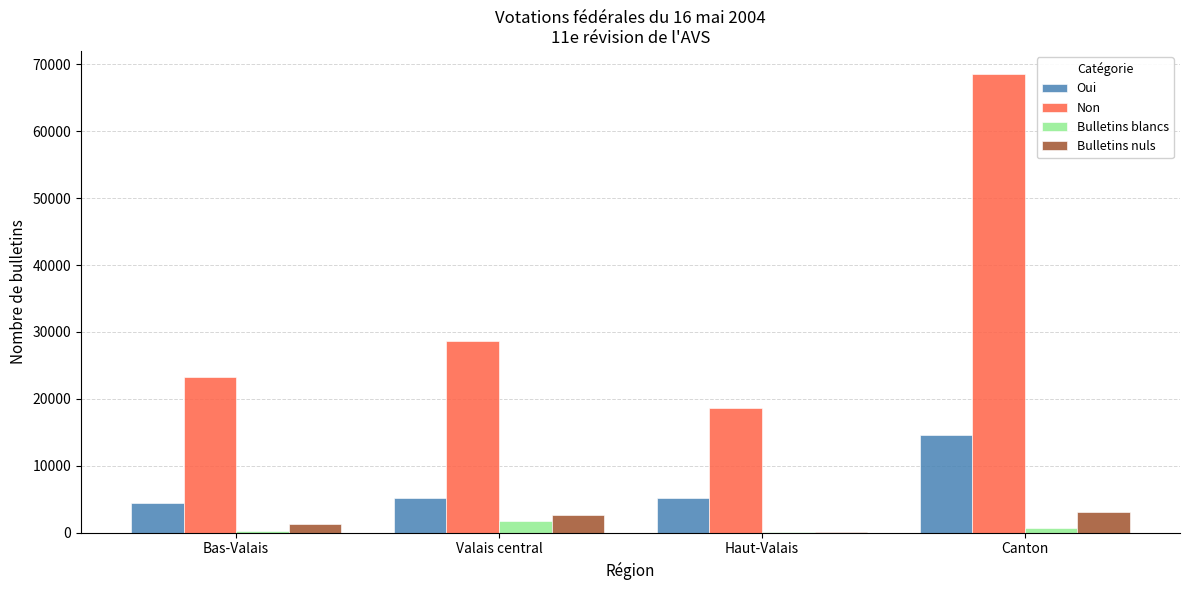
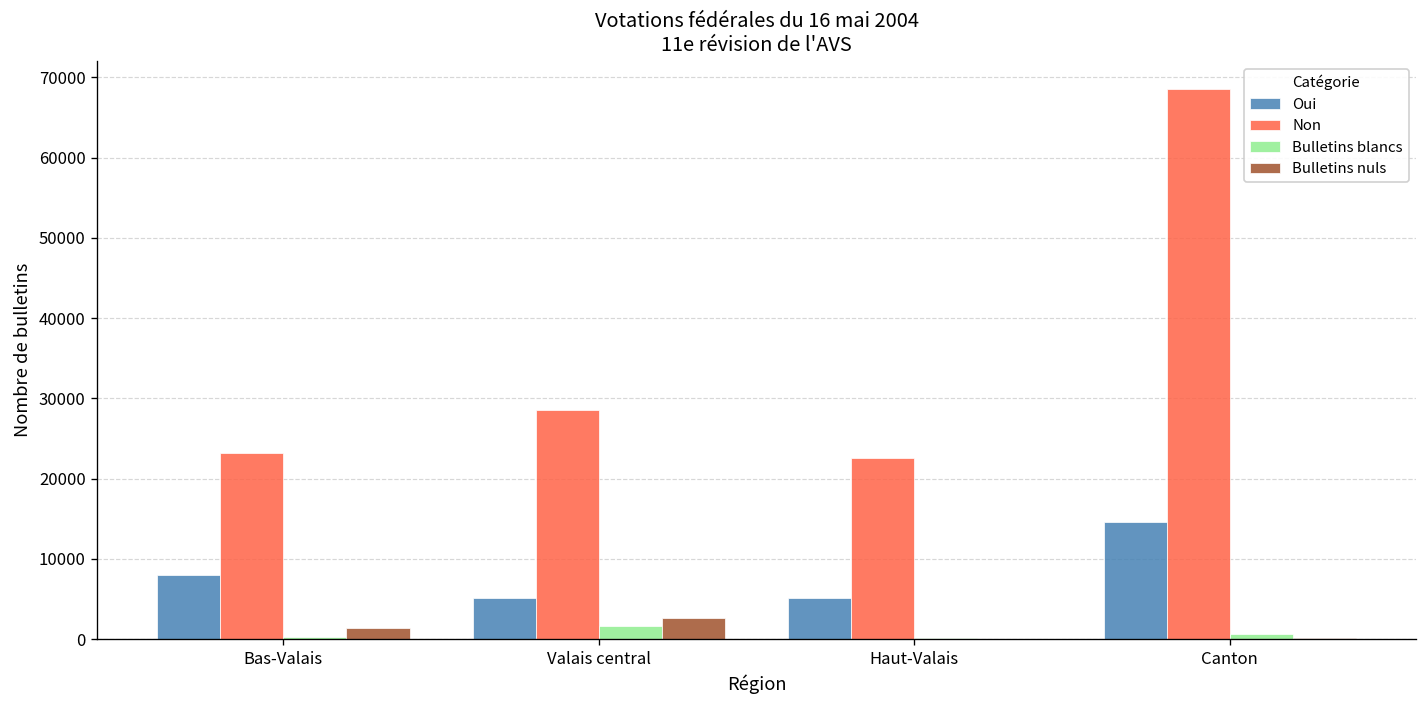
Oui, Bas-Valais: 4000 -> 8000
Non, Haut-Valais: 19000 -> 23000
Bulletins nuls, Canton: 3000 -> 0
